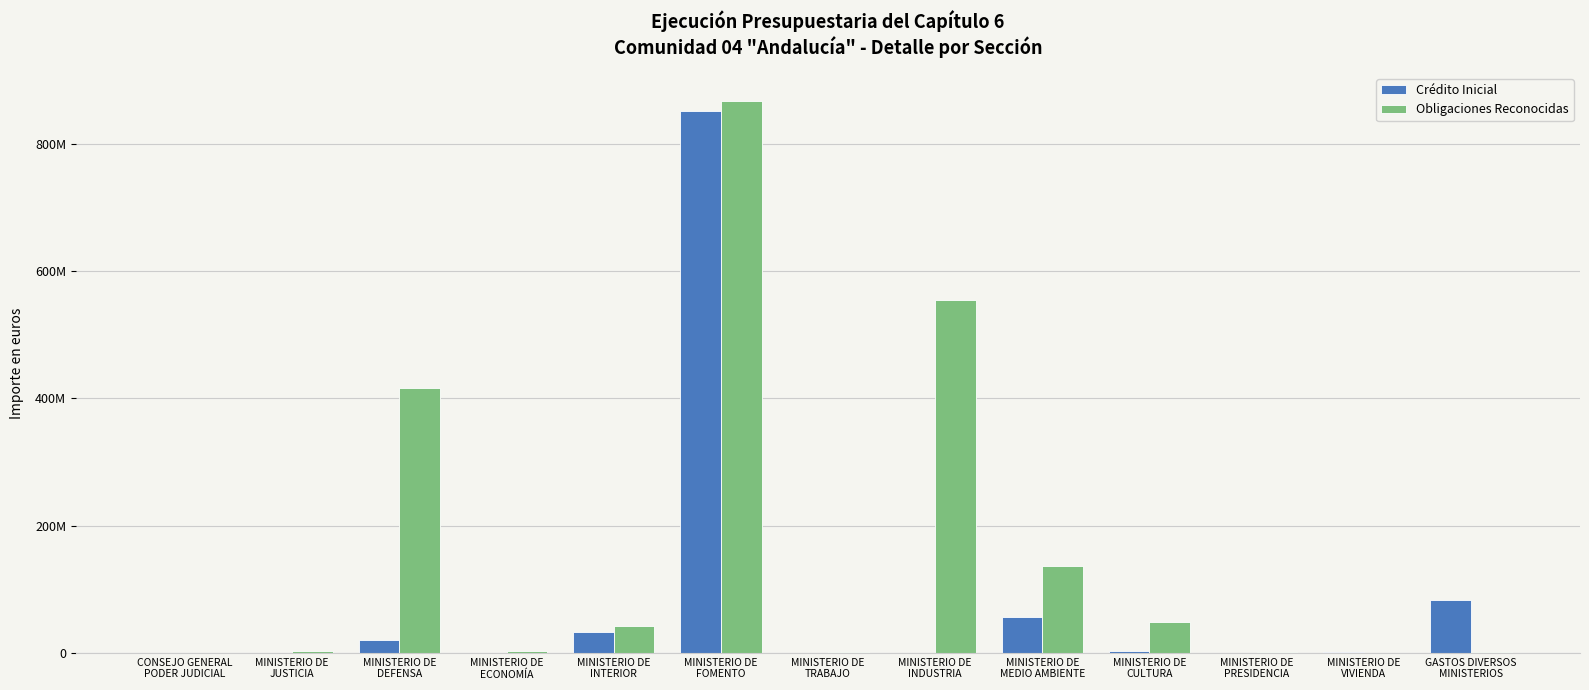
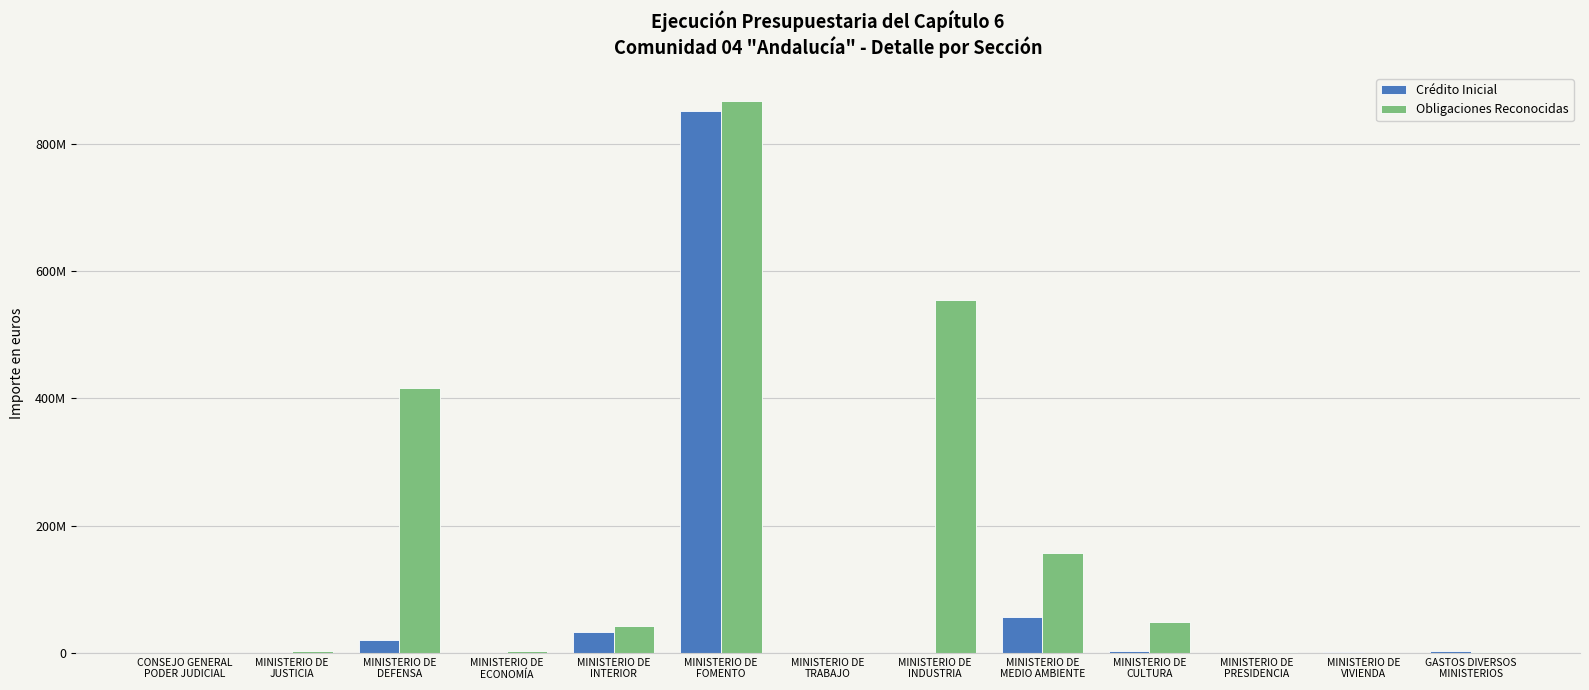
Obligaciones Reconocidas, MINISTERIO DE MEDIO AMBIENTE: 140000000 -> 160000000
Crédito Inicial, GASTOS DIVERSOS MINISTERIOS: 80000000 -> 0
